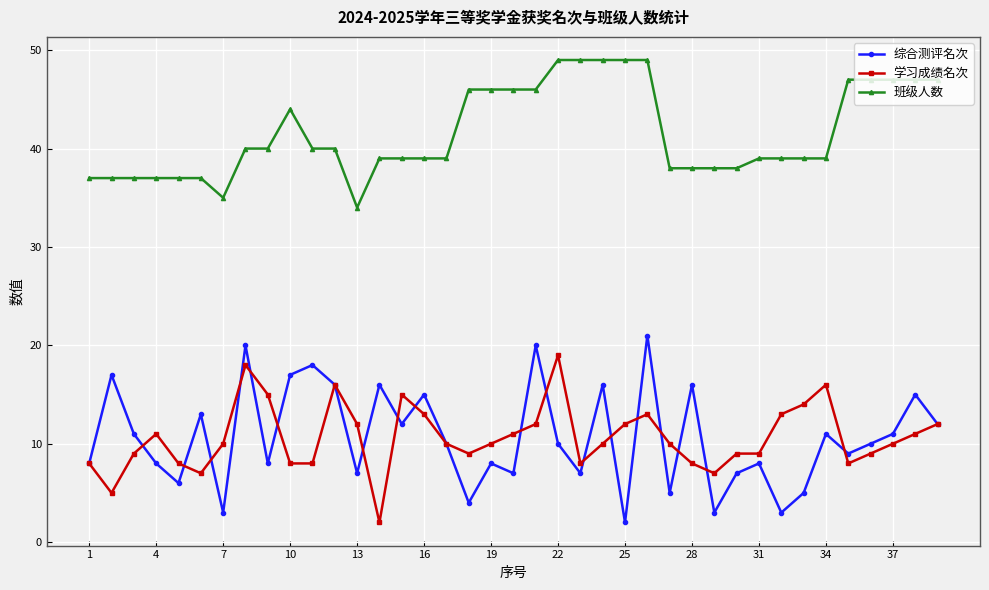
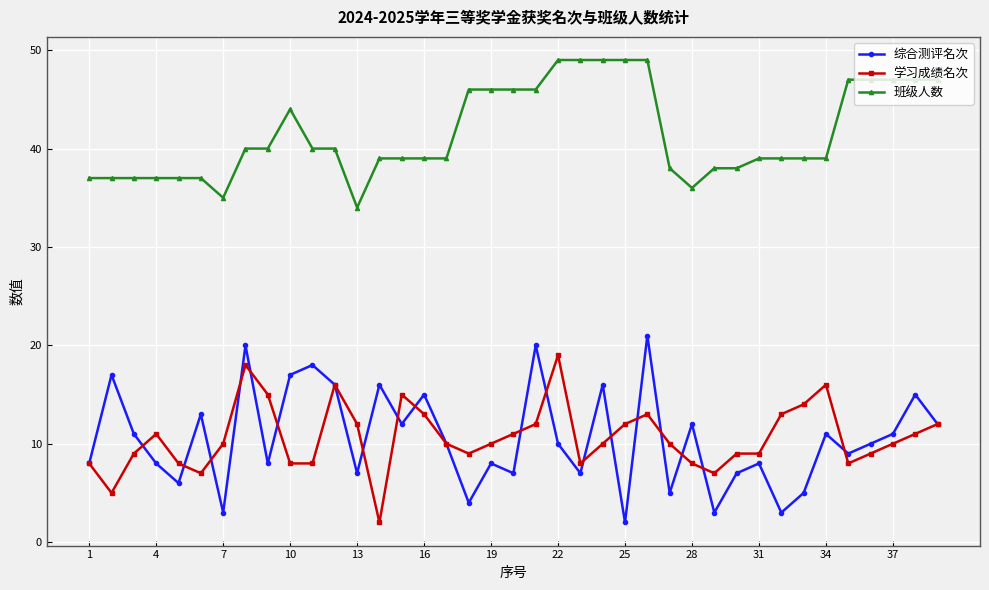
综合测评名次, 28: 16 -> 12
班级人数, 28: 38 -> 36
